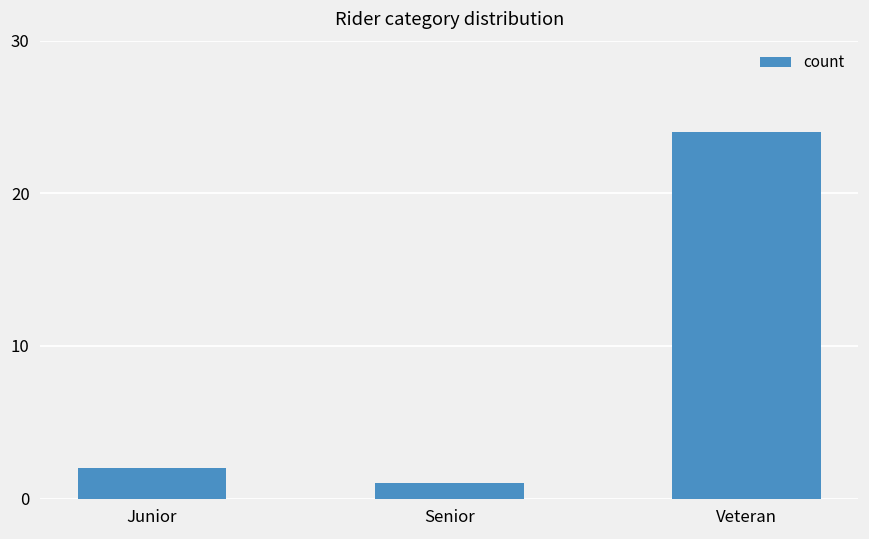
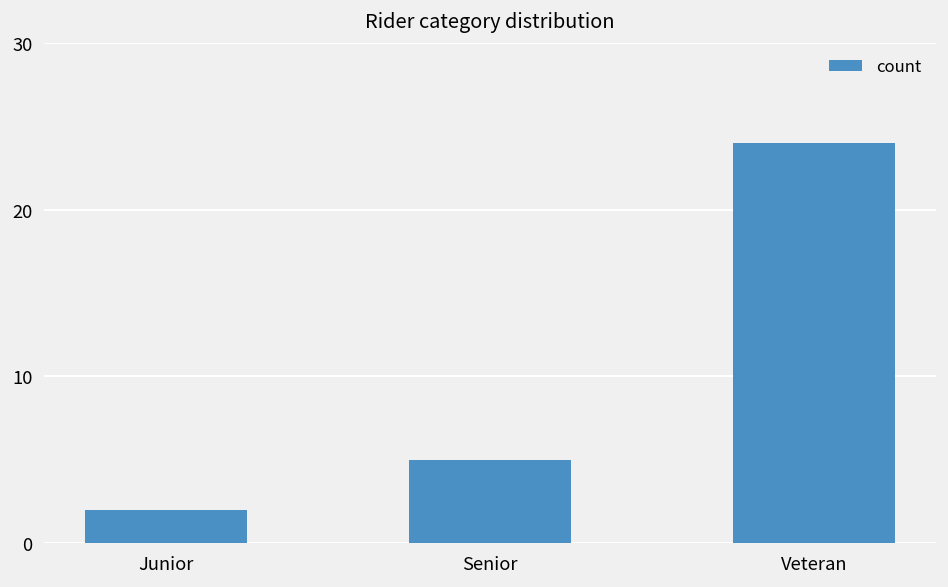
Senior: 1 -> 5
